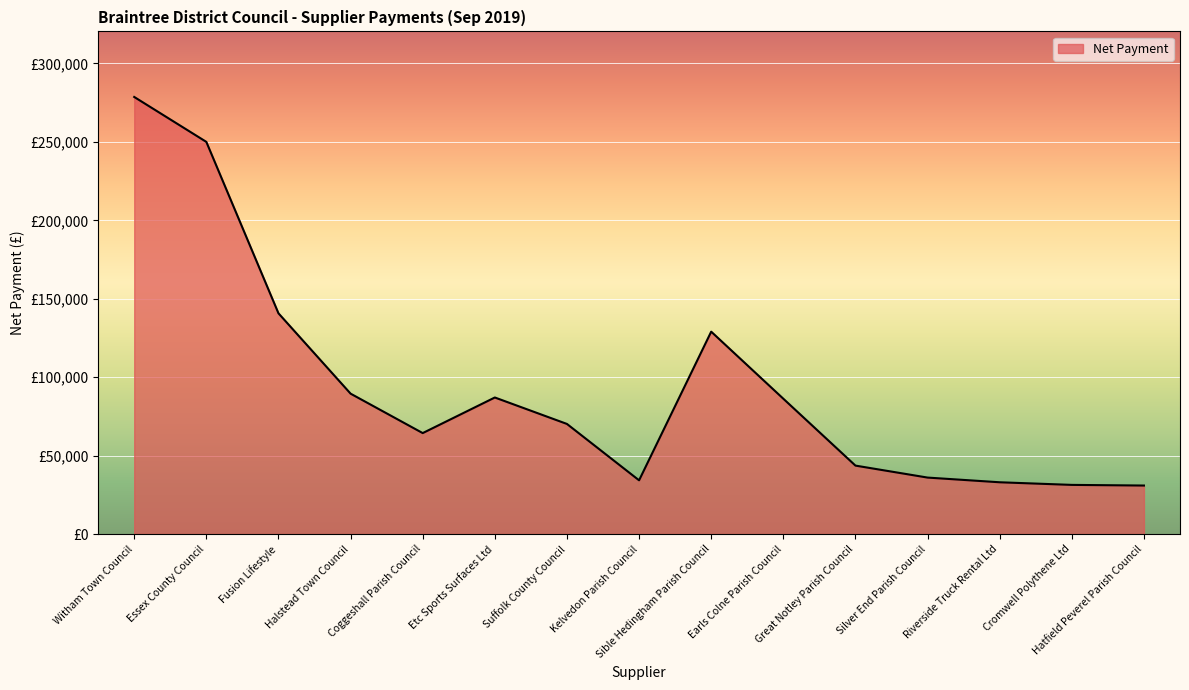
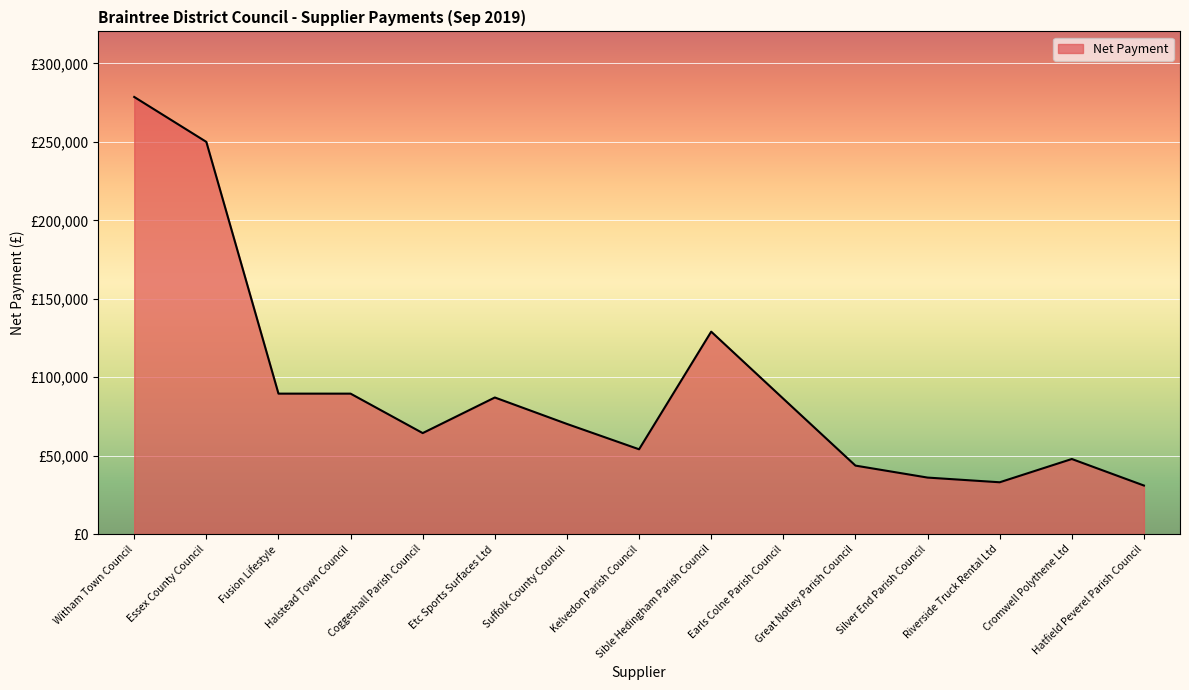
Fusion Lifestyle: £141,000 -> £90,000
Kelvedon Parish Council: £34,000 -> £54,000
Cromwell Polythene Ltd: £31,000 -> £48,000
